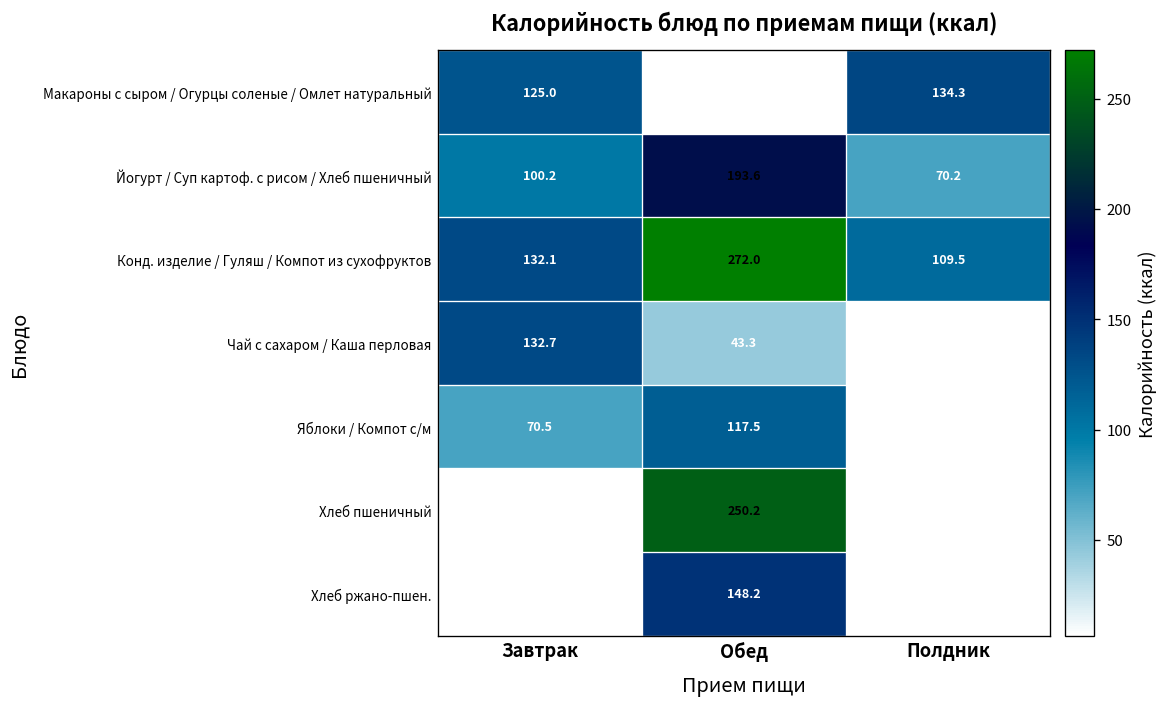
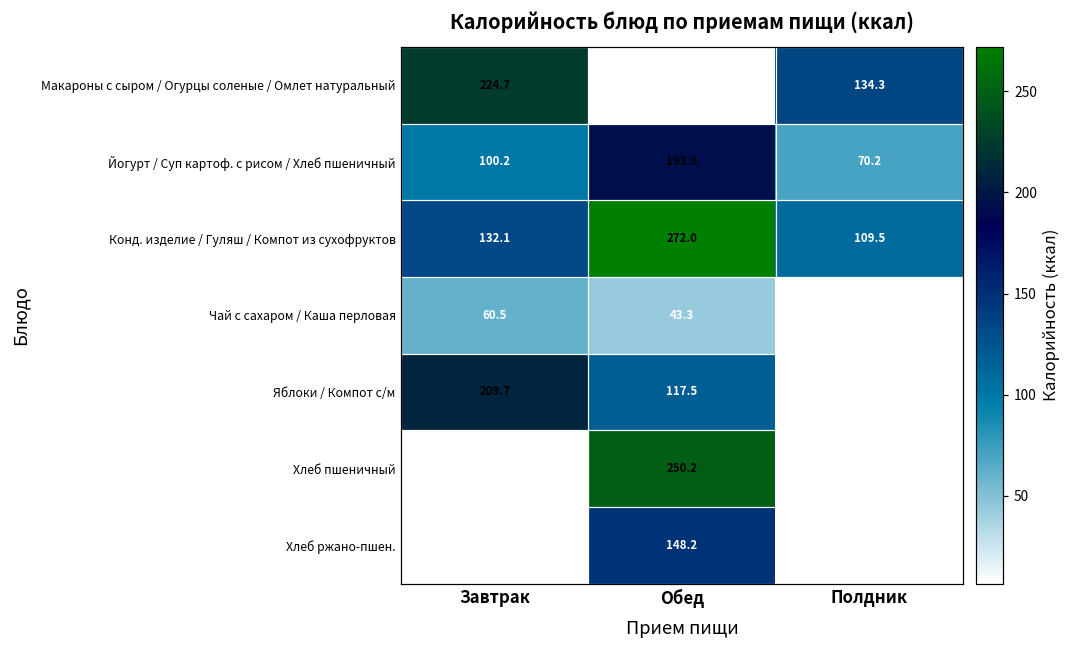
Макароны с сыром / Огурцы соленые / Омлет натуральный, Завтрак: 125.0 -> 224.7
Чай с сахаром / Каша перловая, Завтрак: 132.7 -> 60.5
Яблоки / Компот с/м, Завтрак: 70.5 -> 209.7
